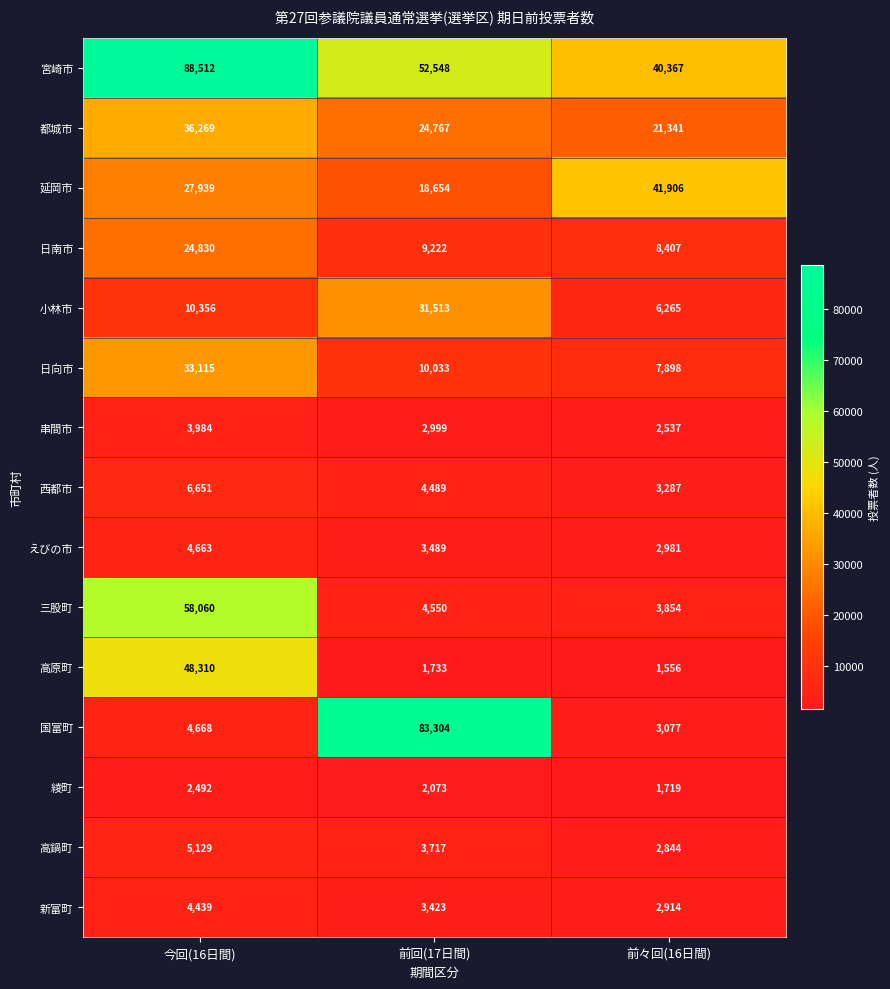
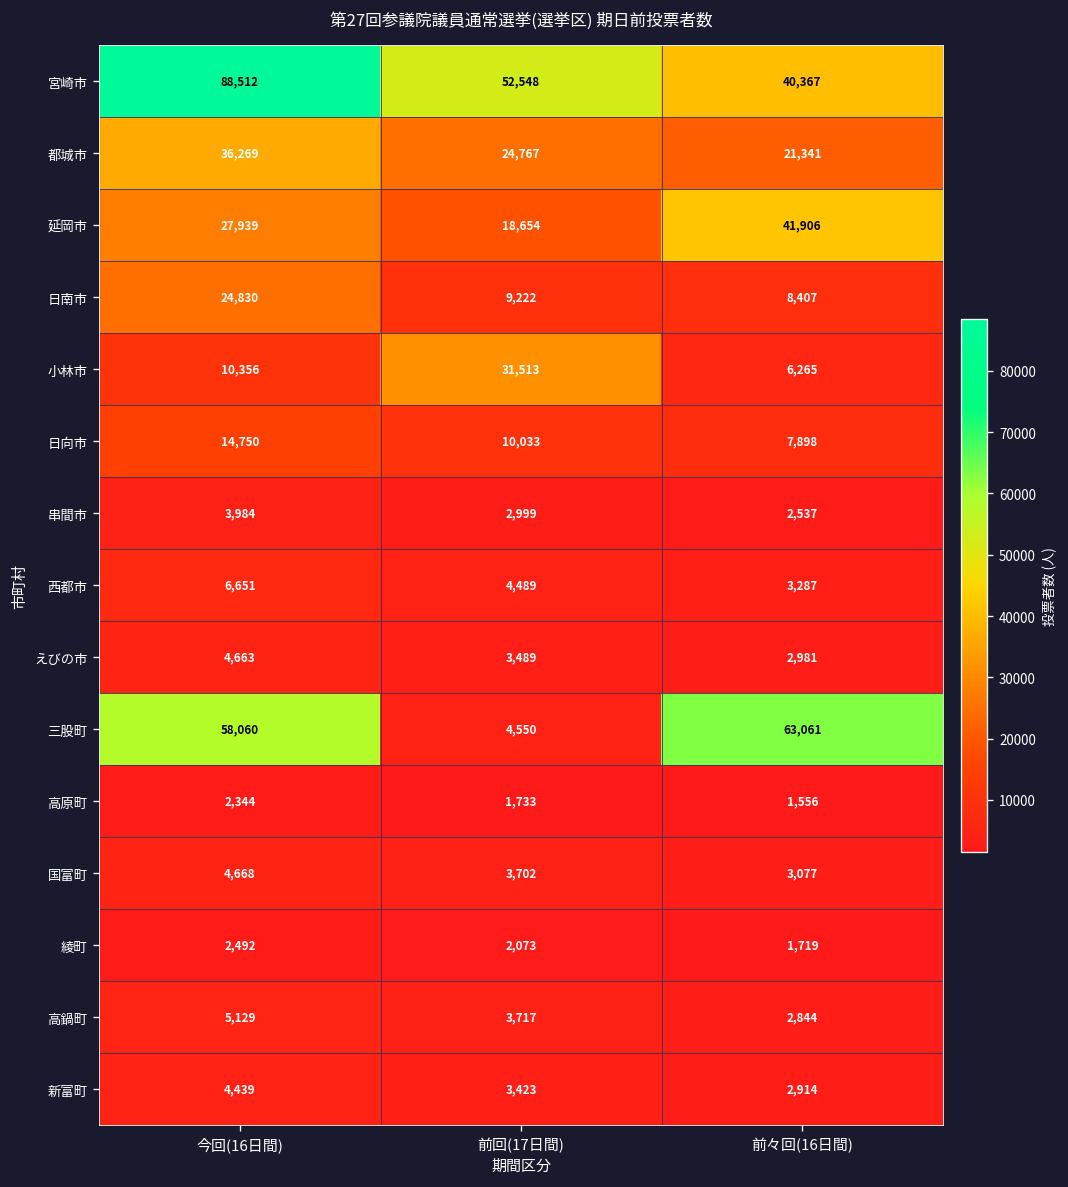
日向市, 今回(16日間): 33,115 -> 14,750
三股町, 前々回(16日間): 3,854 -> 63,061
高原町, 今回(16日間): 48,310 -> 2,344
国富町, 前回(17日間): 83,304 -> 3,702
